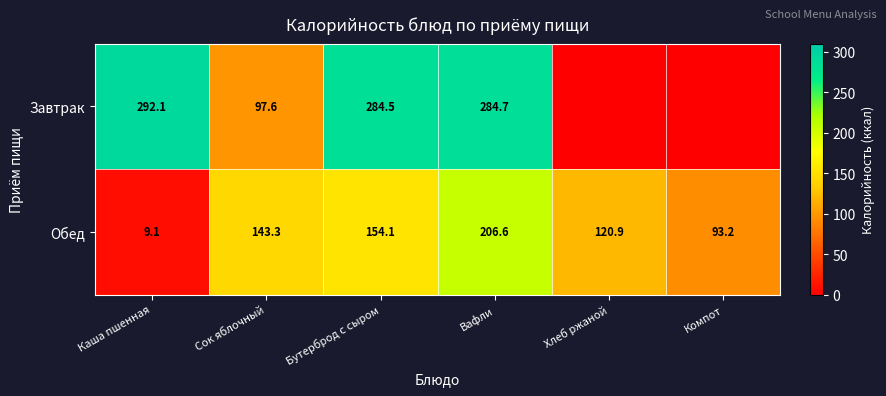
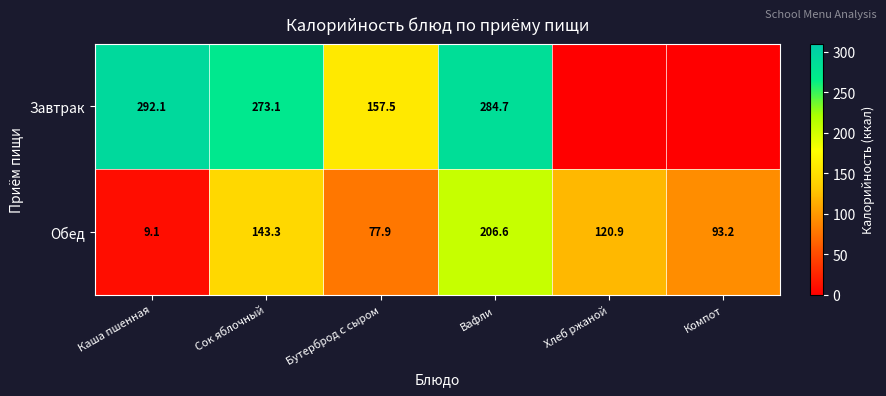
Завтрак, Сок яблочный: 97.6 -> 273.1
Завтрак, Бутерброд с сыром: 284.5 -> 157.5
Обед, Бутерброд с сыром: 154.1 -> 77.9
